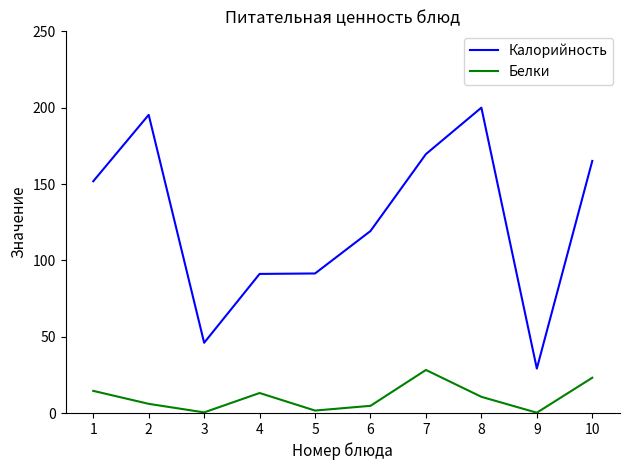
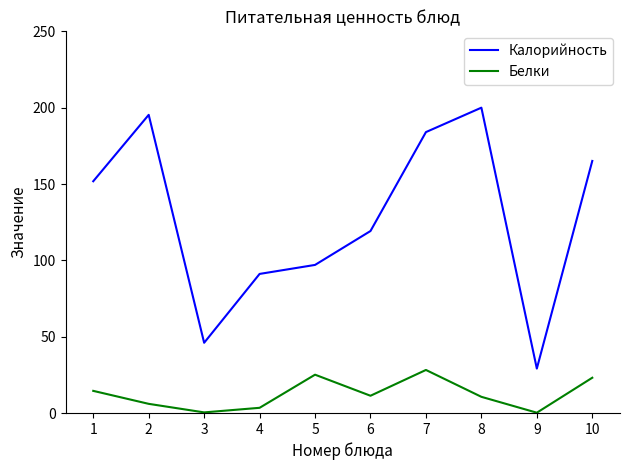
Белки, 4: 13 -> 3
Калорийность, 5: 91 -> 97
Белки, 5: 2 -> 25
Белки, 6: 5 -> 11
Калорийность, 7: 170 -> 184
